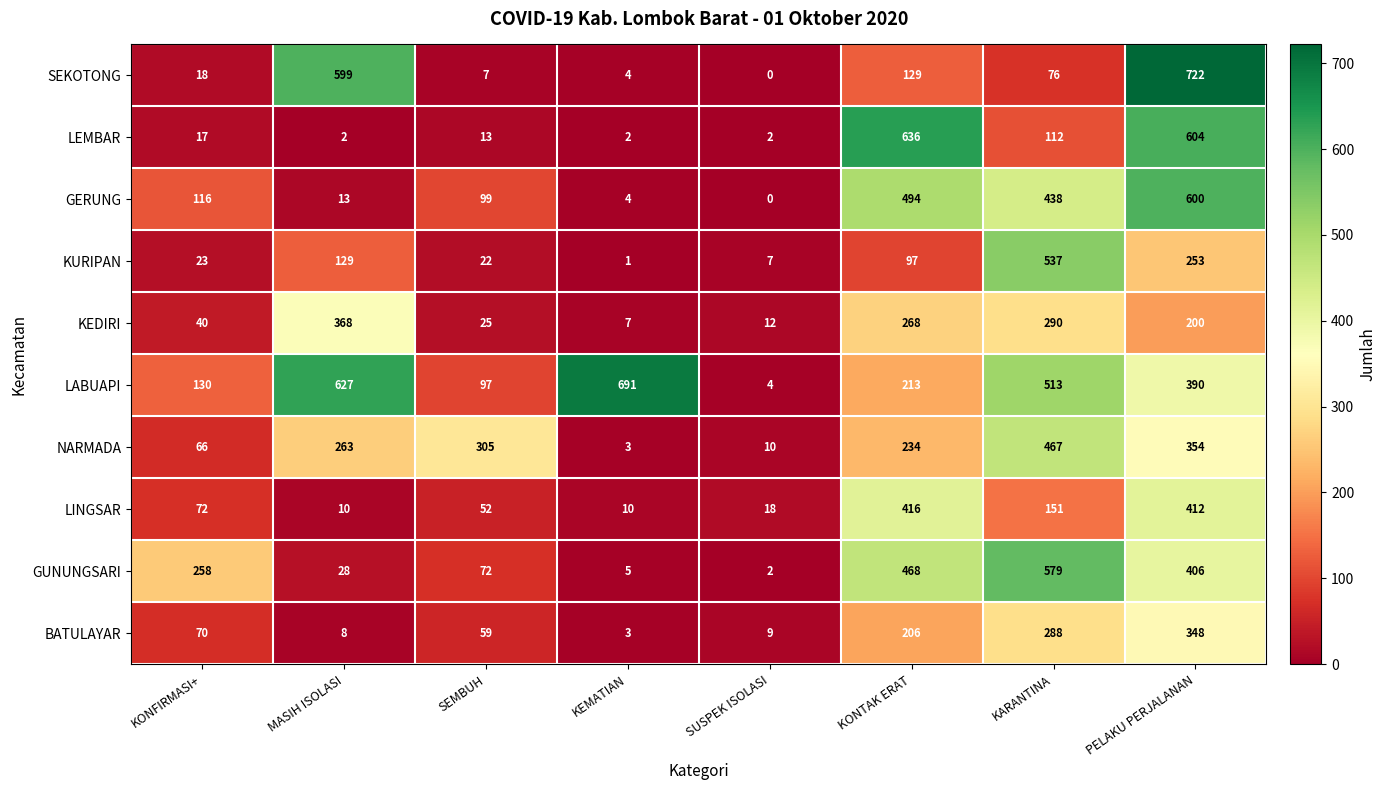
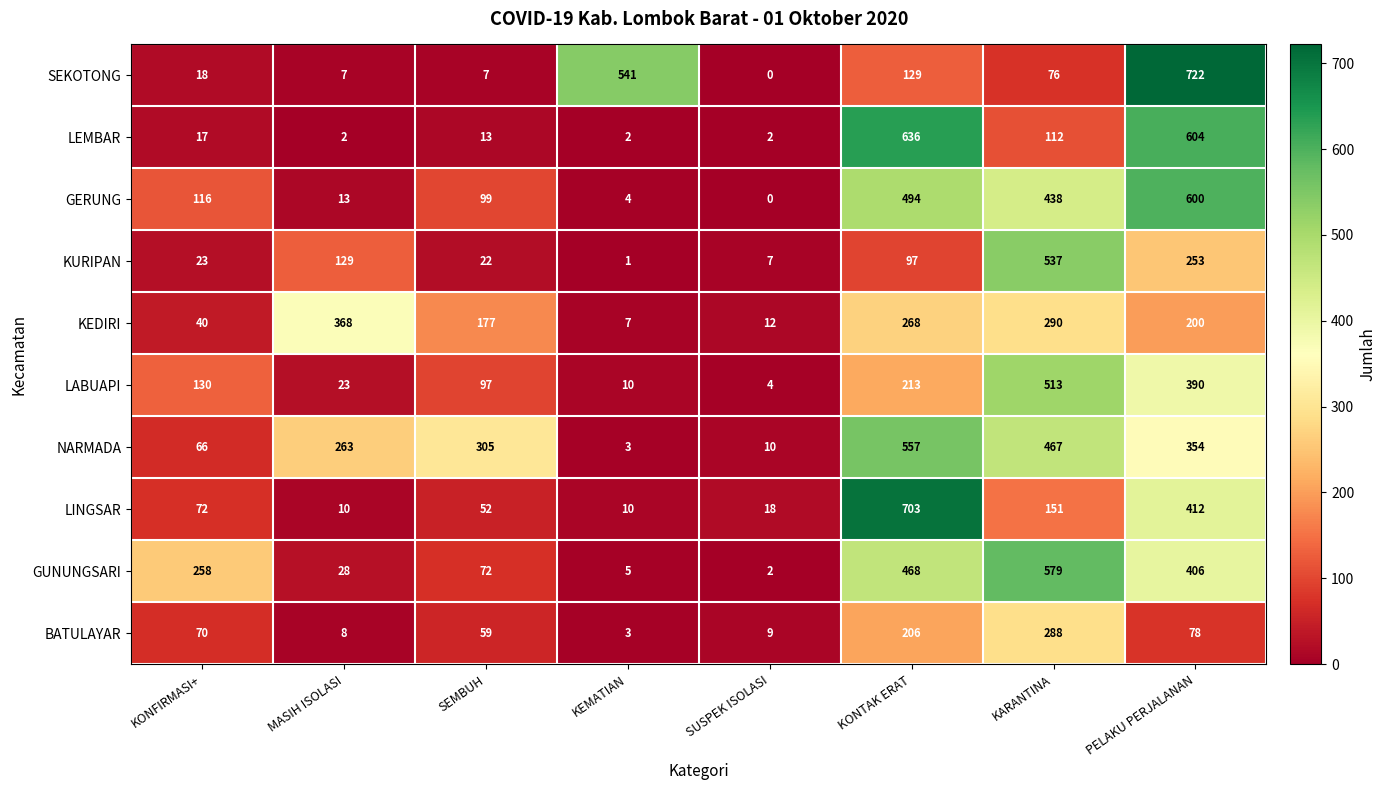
SEKOTONG, MASIH ISOLASI: 599 -> 7
SEKOTONG, KEMATIAN: 4 -> 541
KEDIRI, SEMBUH: 25 -> 177
LABUAPI, MASIH ISOLASI: 627 -> 23
LABUAPI, KEMATIAN: 691 -> 10
NARMADA, KONTAK ERAT: 234 -> 557
LINGSAR, KONTAK ERAT: 416 -> 703
BATULAYAR, PELAKU PERJALANAN: 348 -> 78
